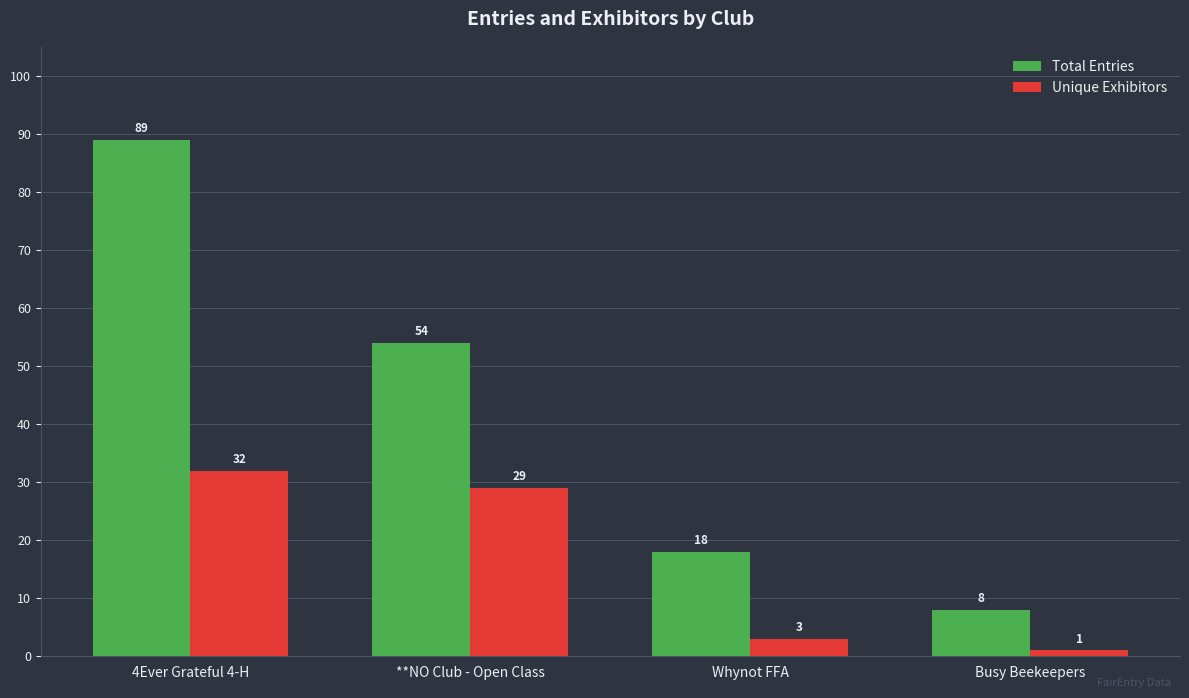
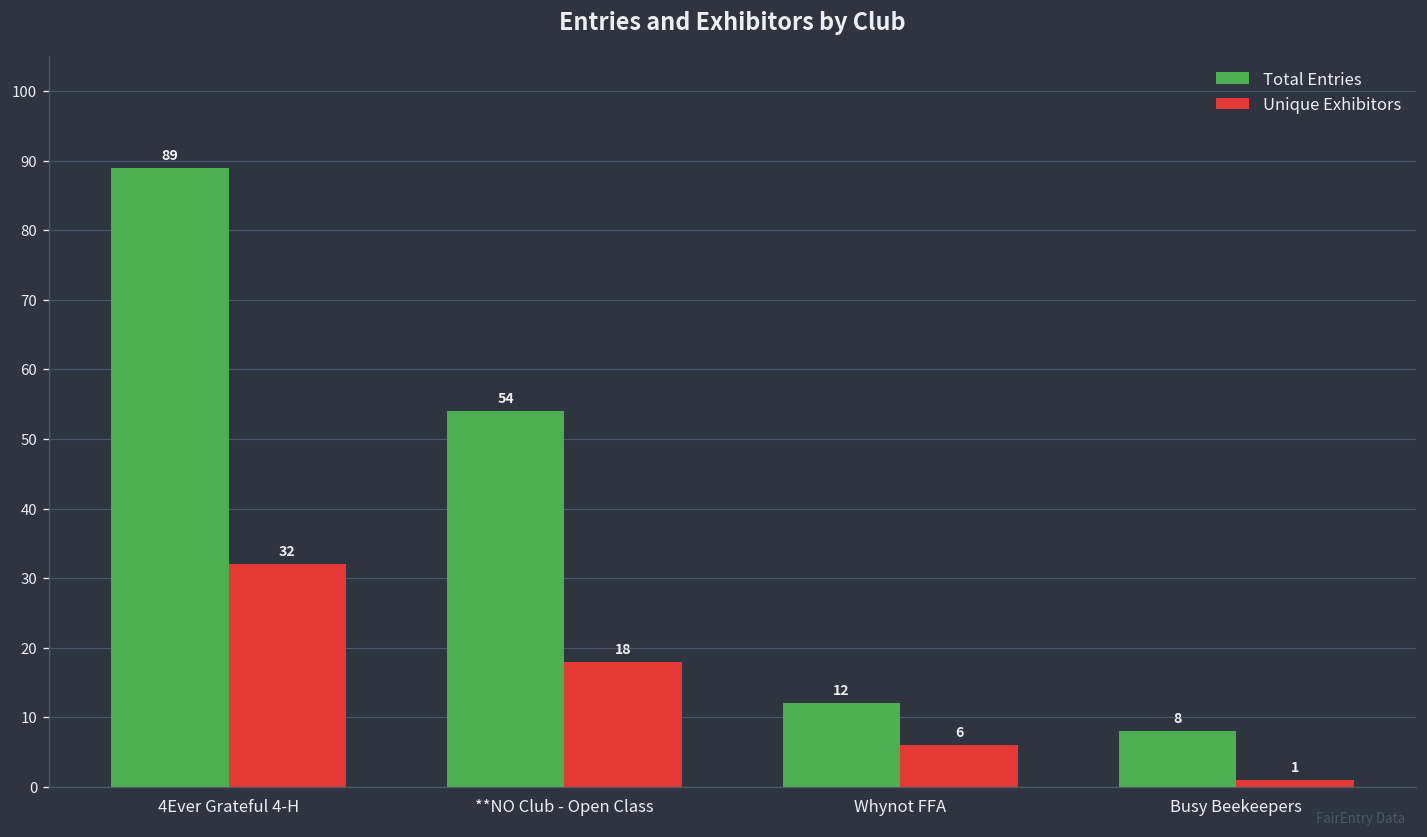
Unique Exhibitors, **NO Club - Open Class: 29 -> 18
Total Entries, Whynot FFA: 18 -> 12
Unique Exhibitors, Whynot FFA: 3 -> 6
